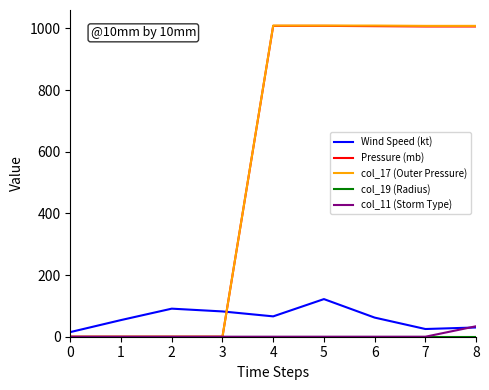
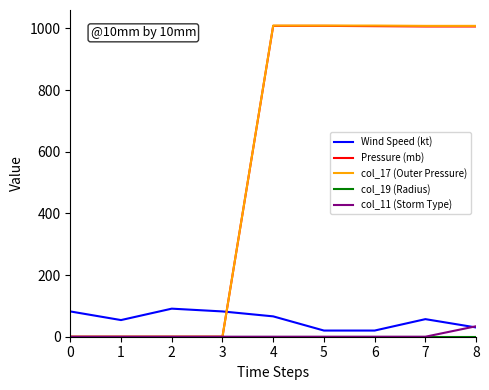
Wind Speed (kt), 0: 20 -> 80
Wind Speed (kt), 5: 120 -> 20
Wind Speed (kt), 6: 60 -> 20
Wind Speed (kt), 7: 30 -> 60
